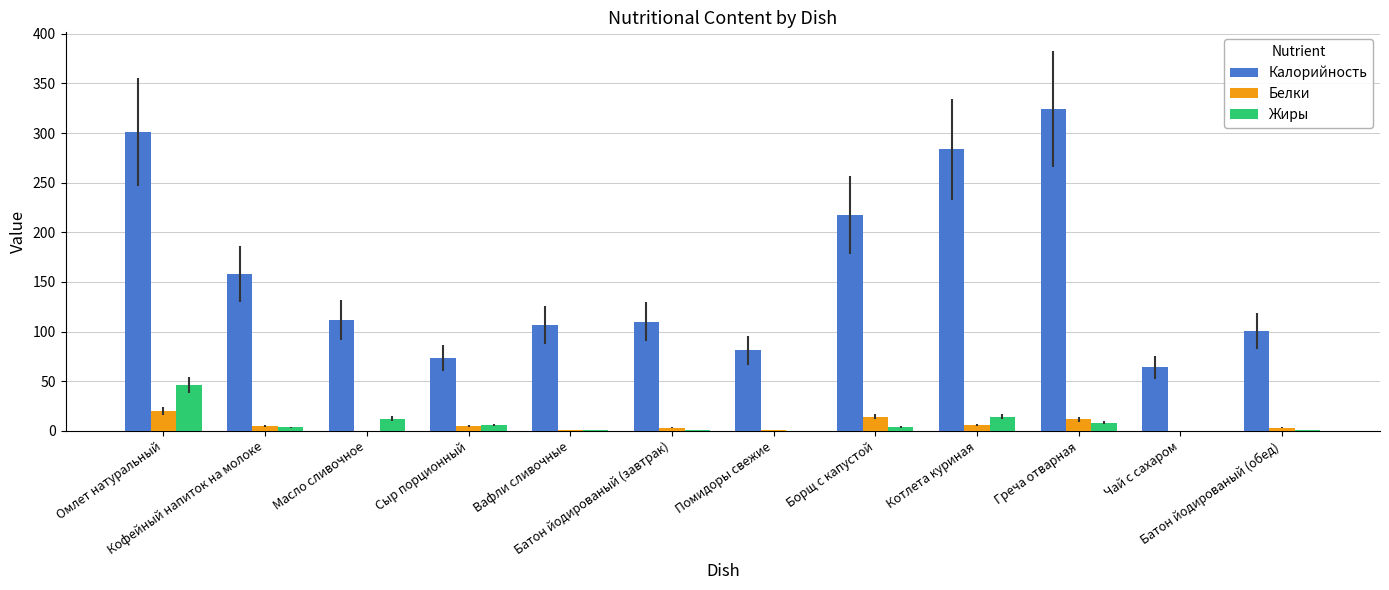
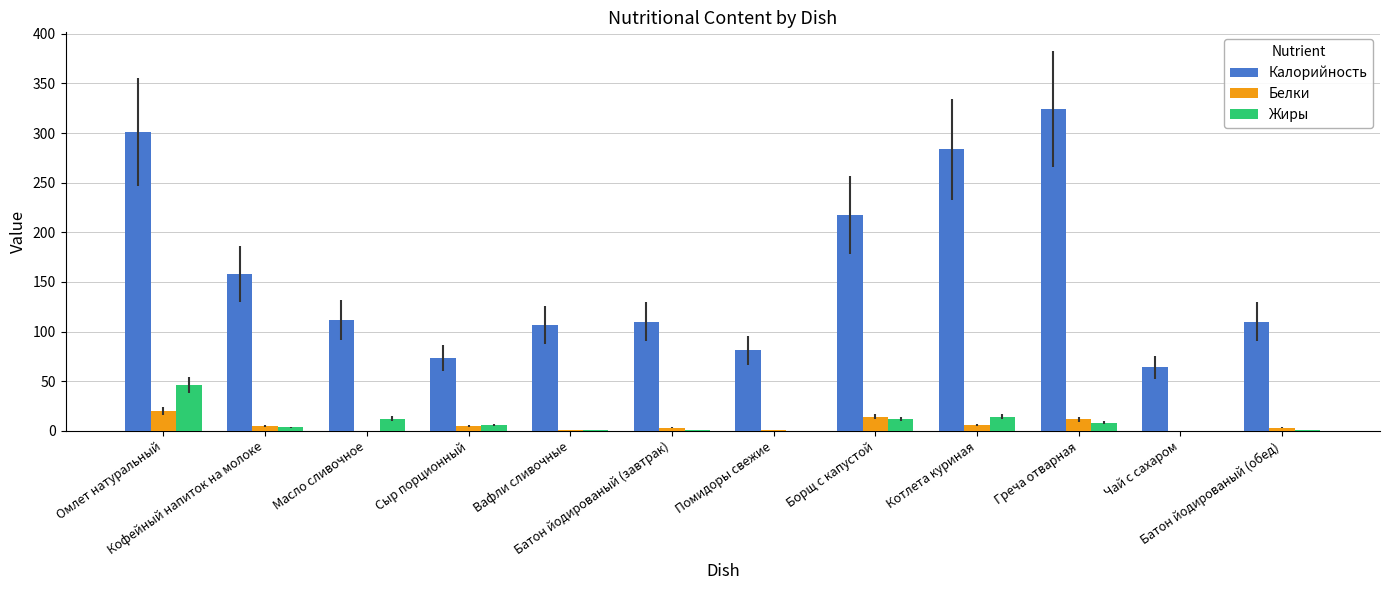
Жиры, Борщ с капустой: 0 -> 10
Калорийность, Батон йодированый (обед): 100 -> 110
